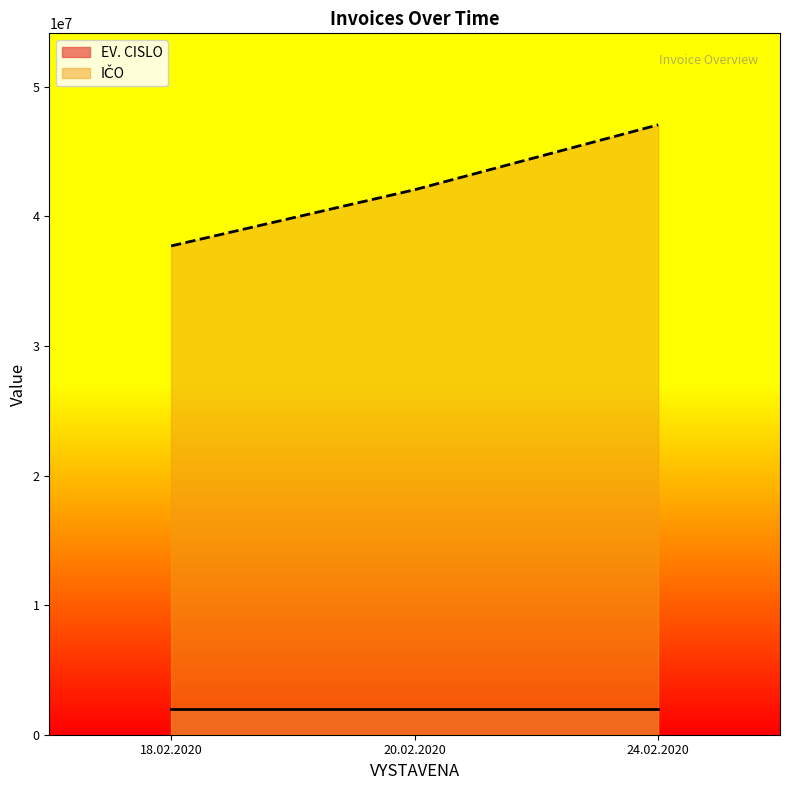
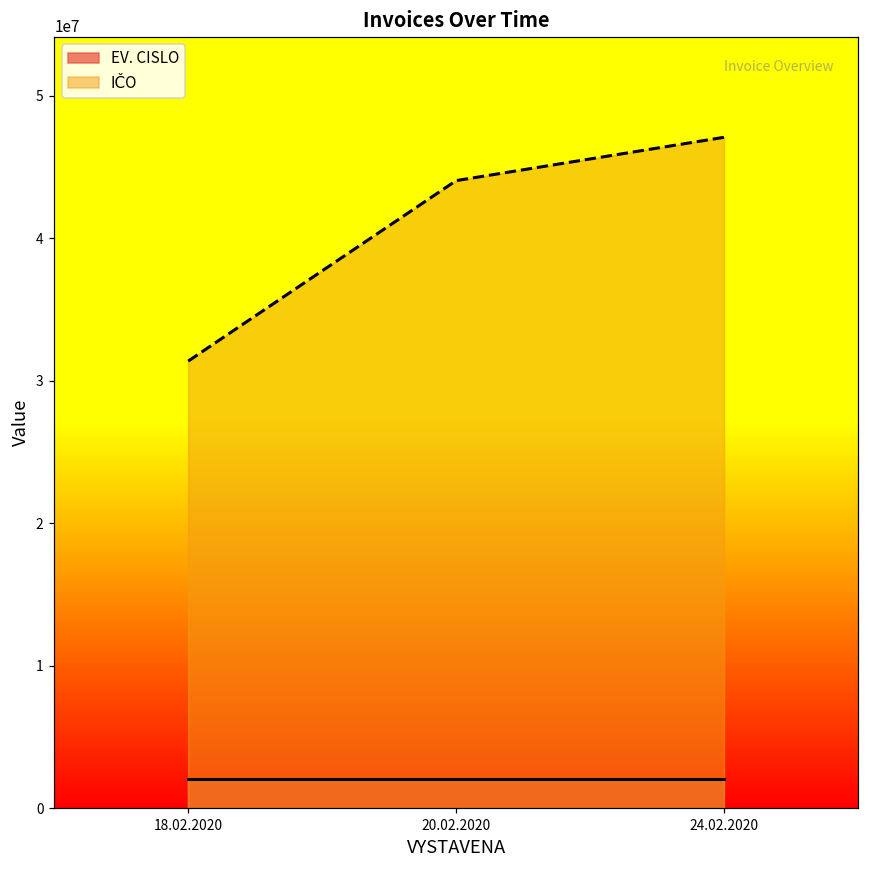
IČO, 18.02.2020: 37700000 -> 31400000
IČO, 20.02.2020: 42100000 -> 44000000
